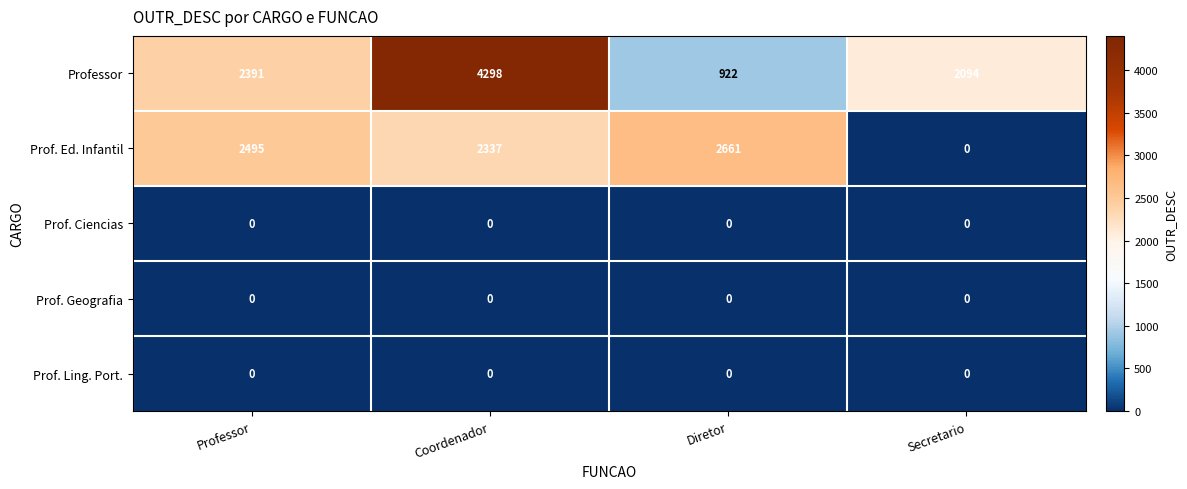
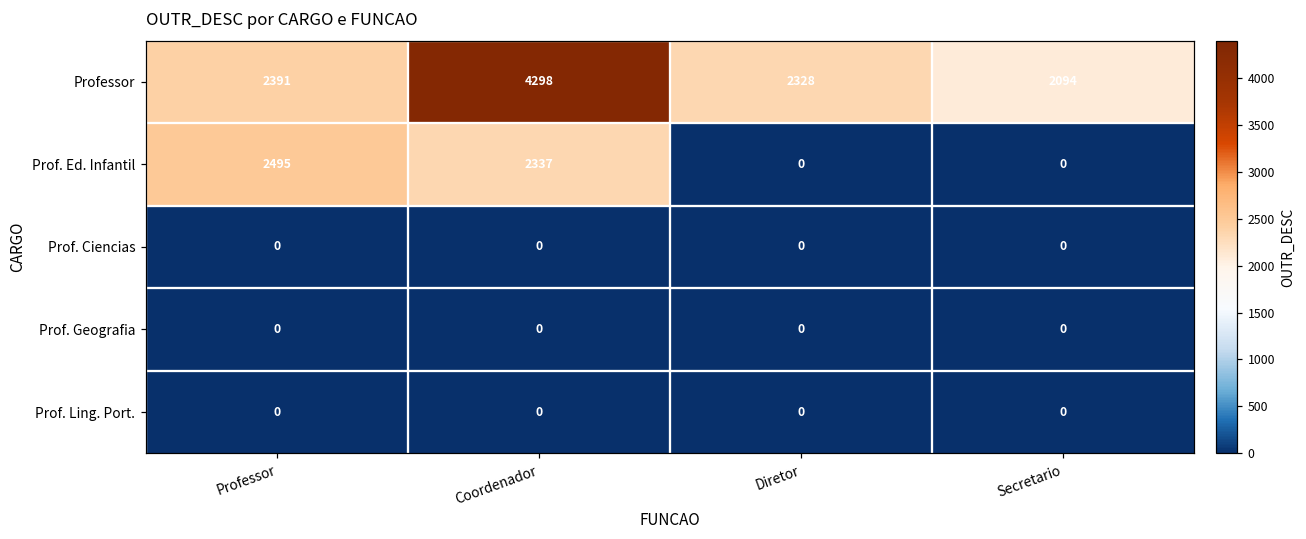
Professor, Diretor: 922 -> 2328
Prof. Ed. Infantil, Diretor: 2661 -> 0
